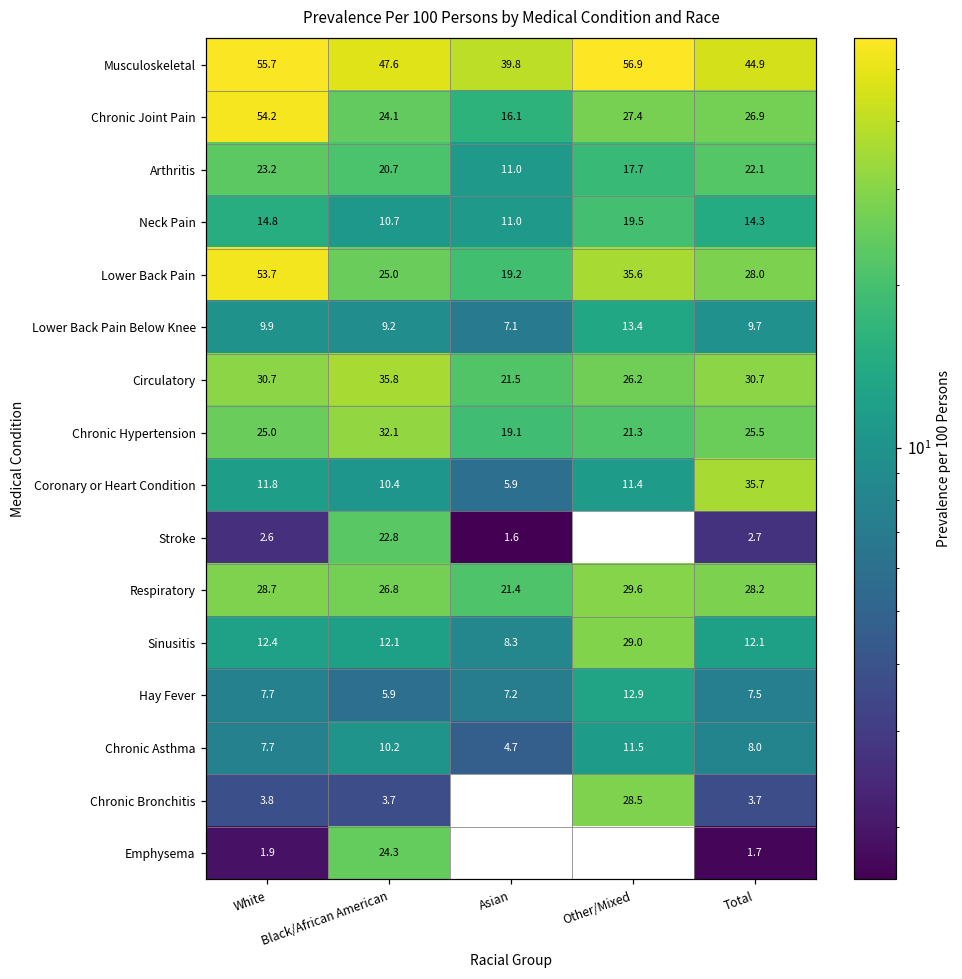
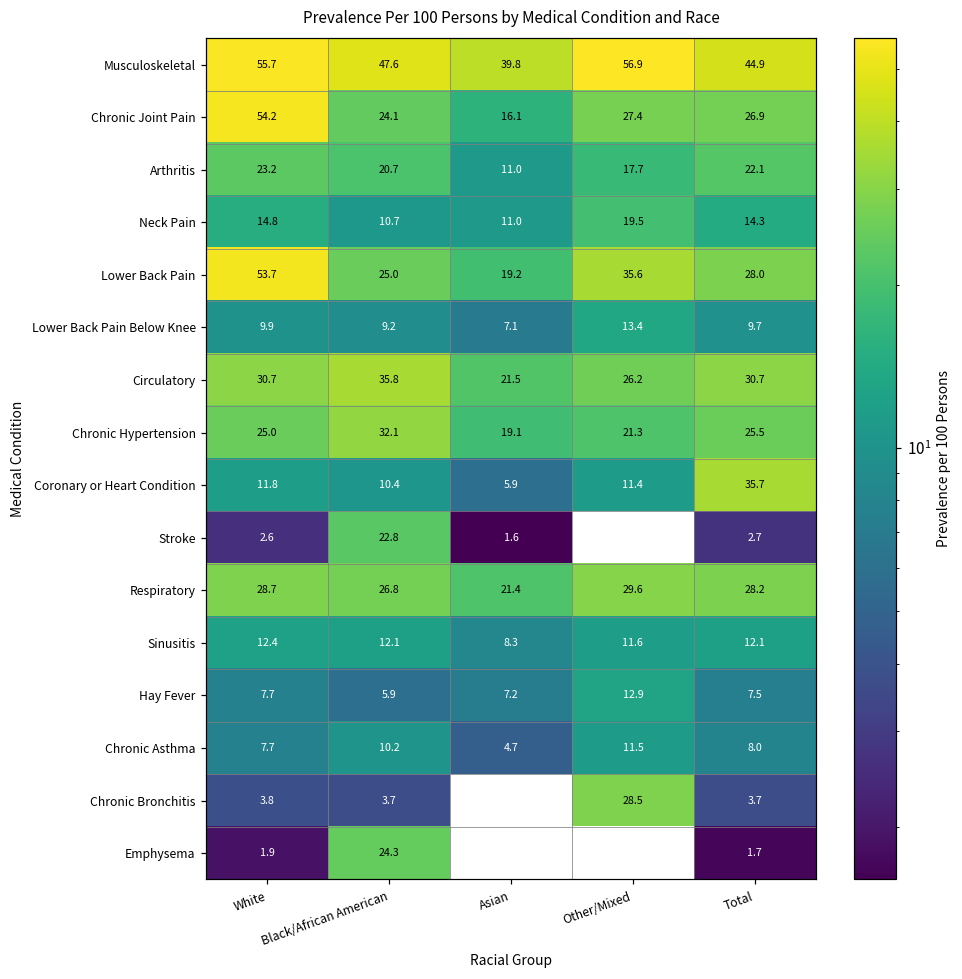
Sinusitis, Other/Mixed: 29.0 -> 11.6
